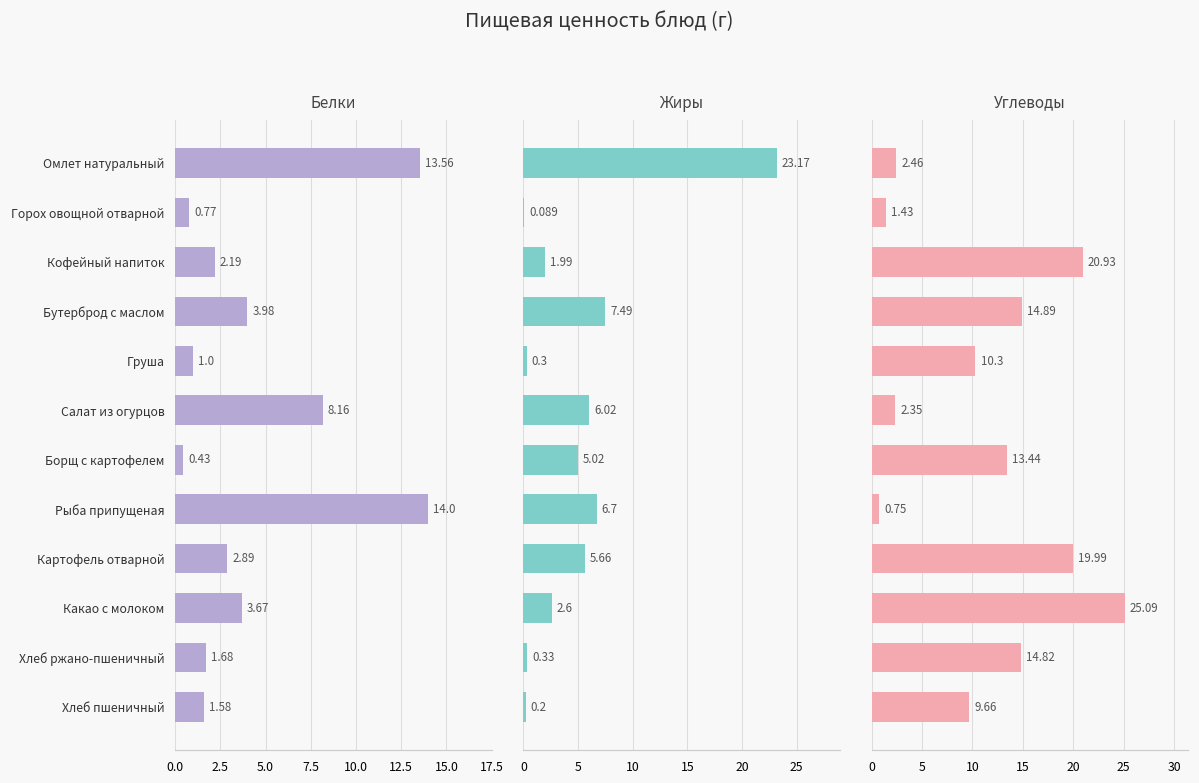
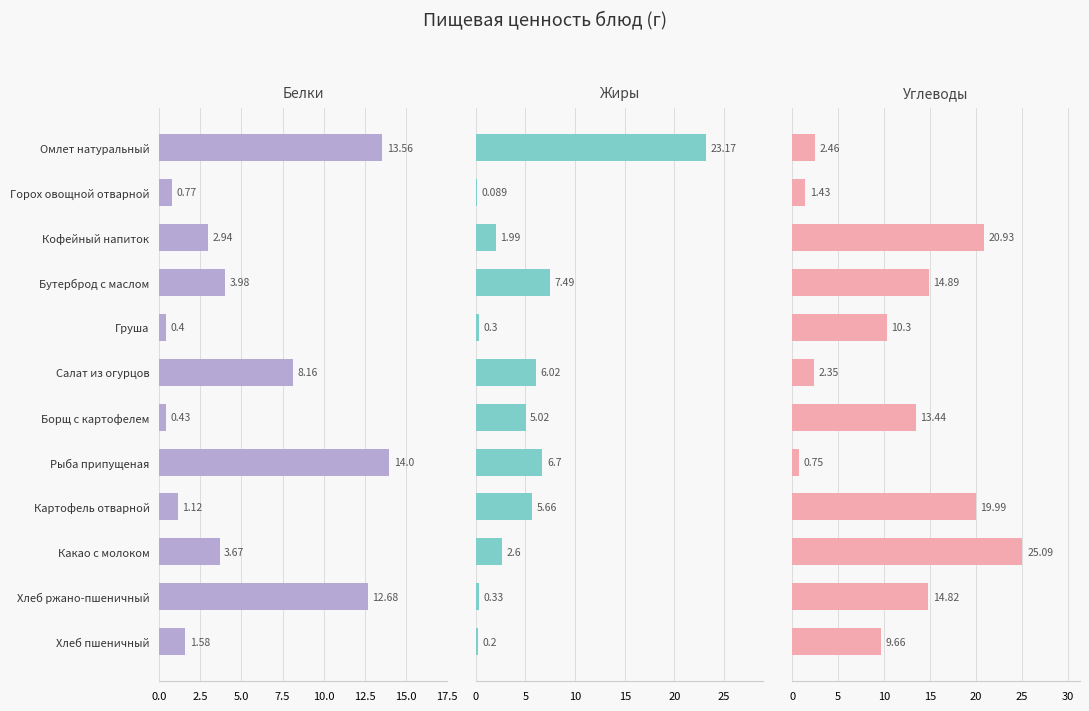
Белки, Кофейный напиток: 2.19 -> 2.94
Белки, Груша: 1.0 -> 0.4
Белки, Картофель отварной: 2.89 -> 1.12
Белки, Хлеб ржано-пшеничный: 1.68 -> 12.68
